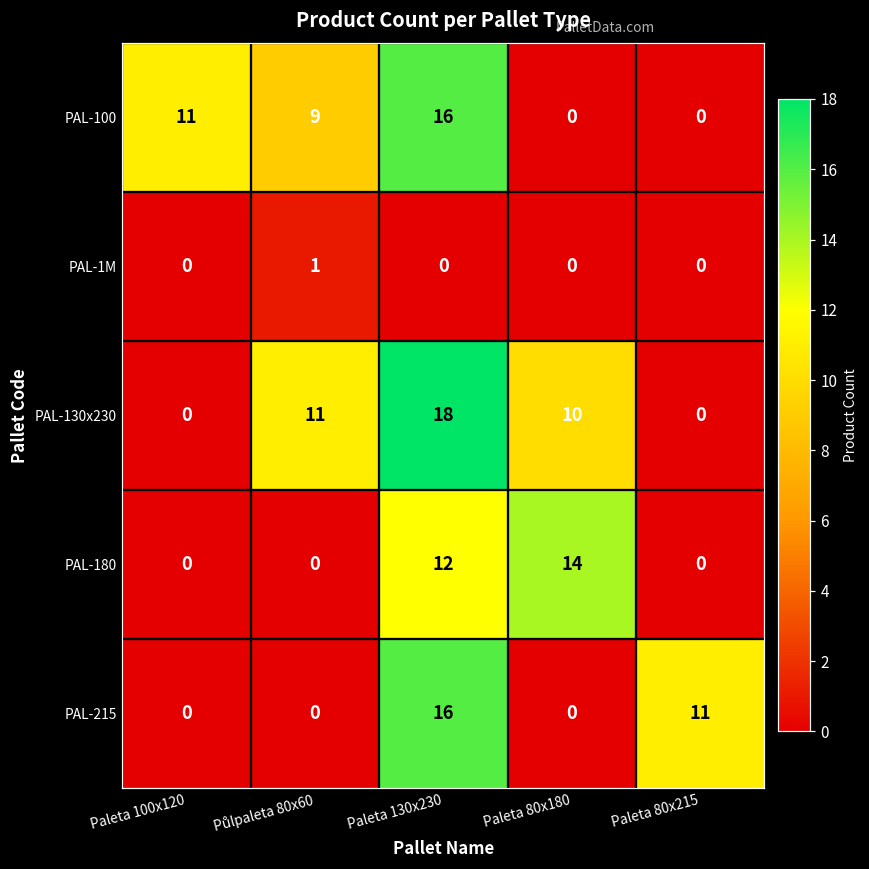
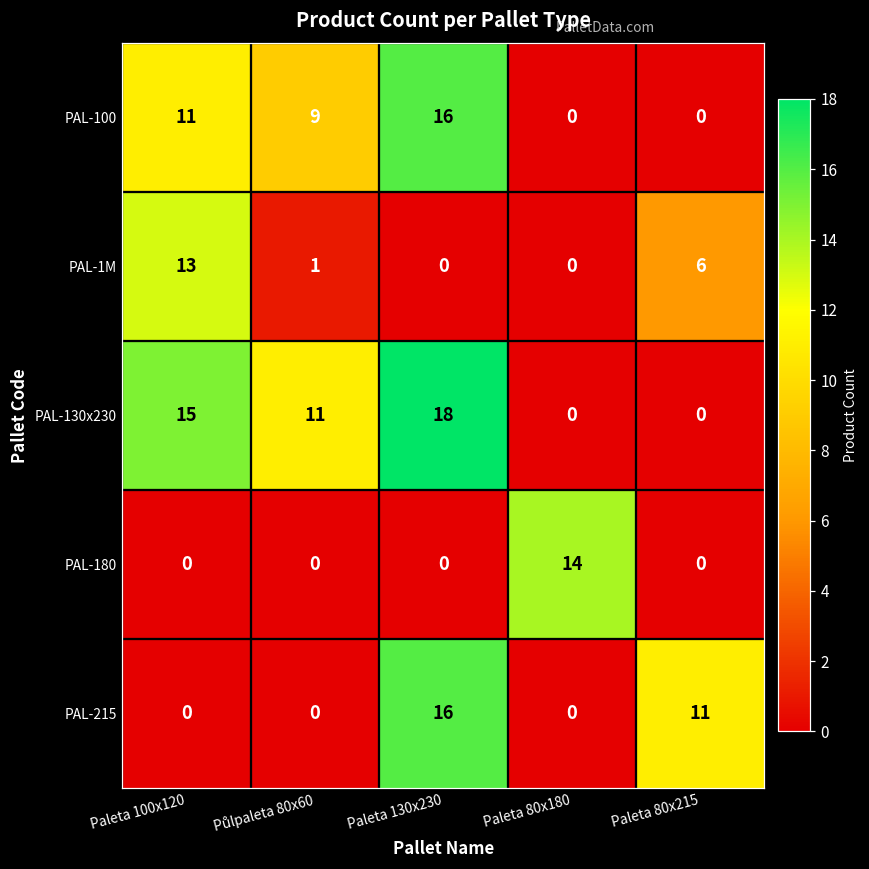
PAL-1M, Paleta 100x120: 0 -> 13
PAL-1M, Paleta 80x215: 0 -> 6
PAL-130x230, Paleta 100x120: 0 -> 15
PAL-130x230, Paleta 80x180: 10 -> 0
PAL-180, Paleta 130x230: 12 -> 0
